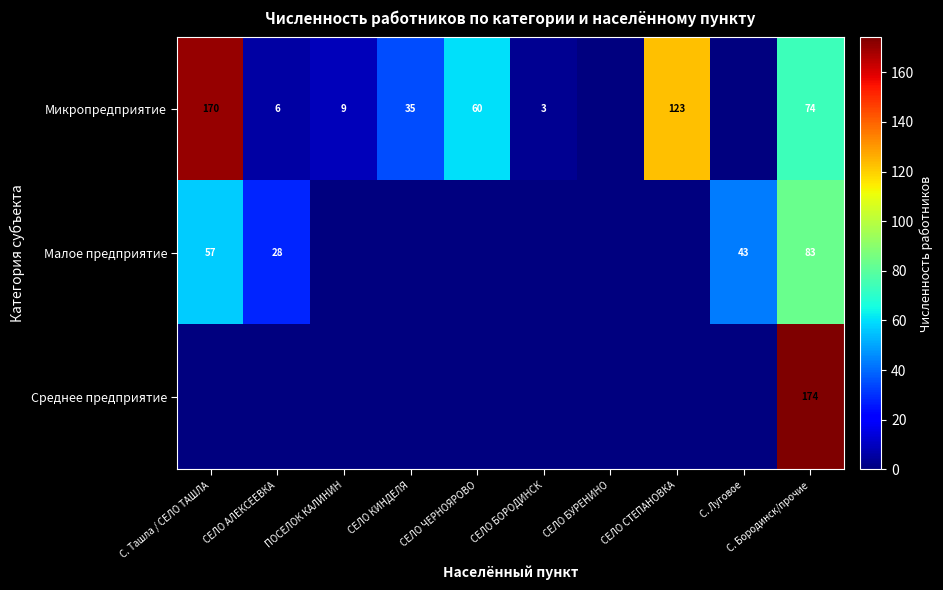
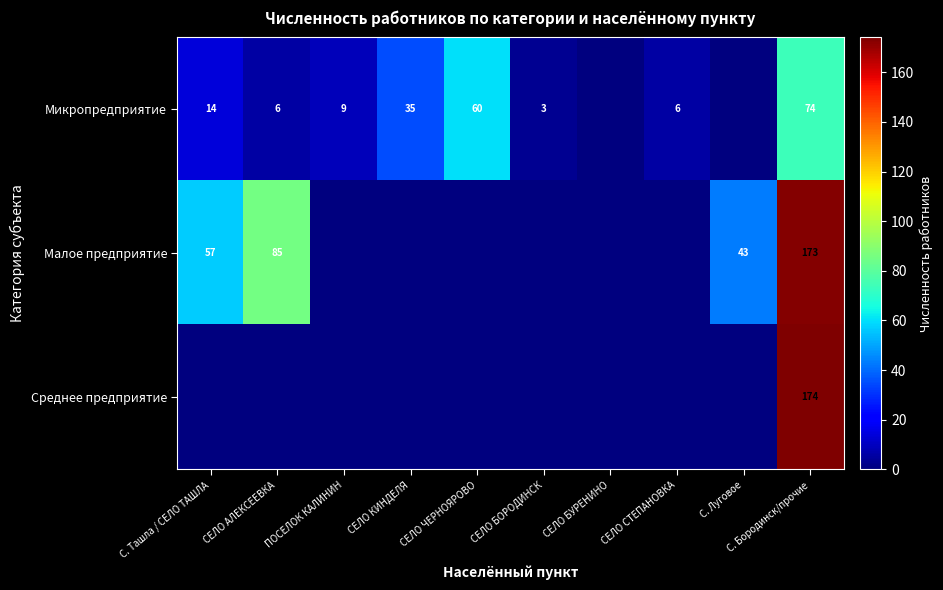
Микропредприятие, С. Ташла / СЕЛО ТАШЛА: 170 -> 14
Микропредприятие, СЕЛО СТЕПАНОВКА: 123 -> 6
Малое предприятие, СЕЛО АЛЕКСЕЕВКА: 28 -> 85
Малое предприятие, С. Бородинск/прочие: 83 -> 173
